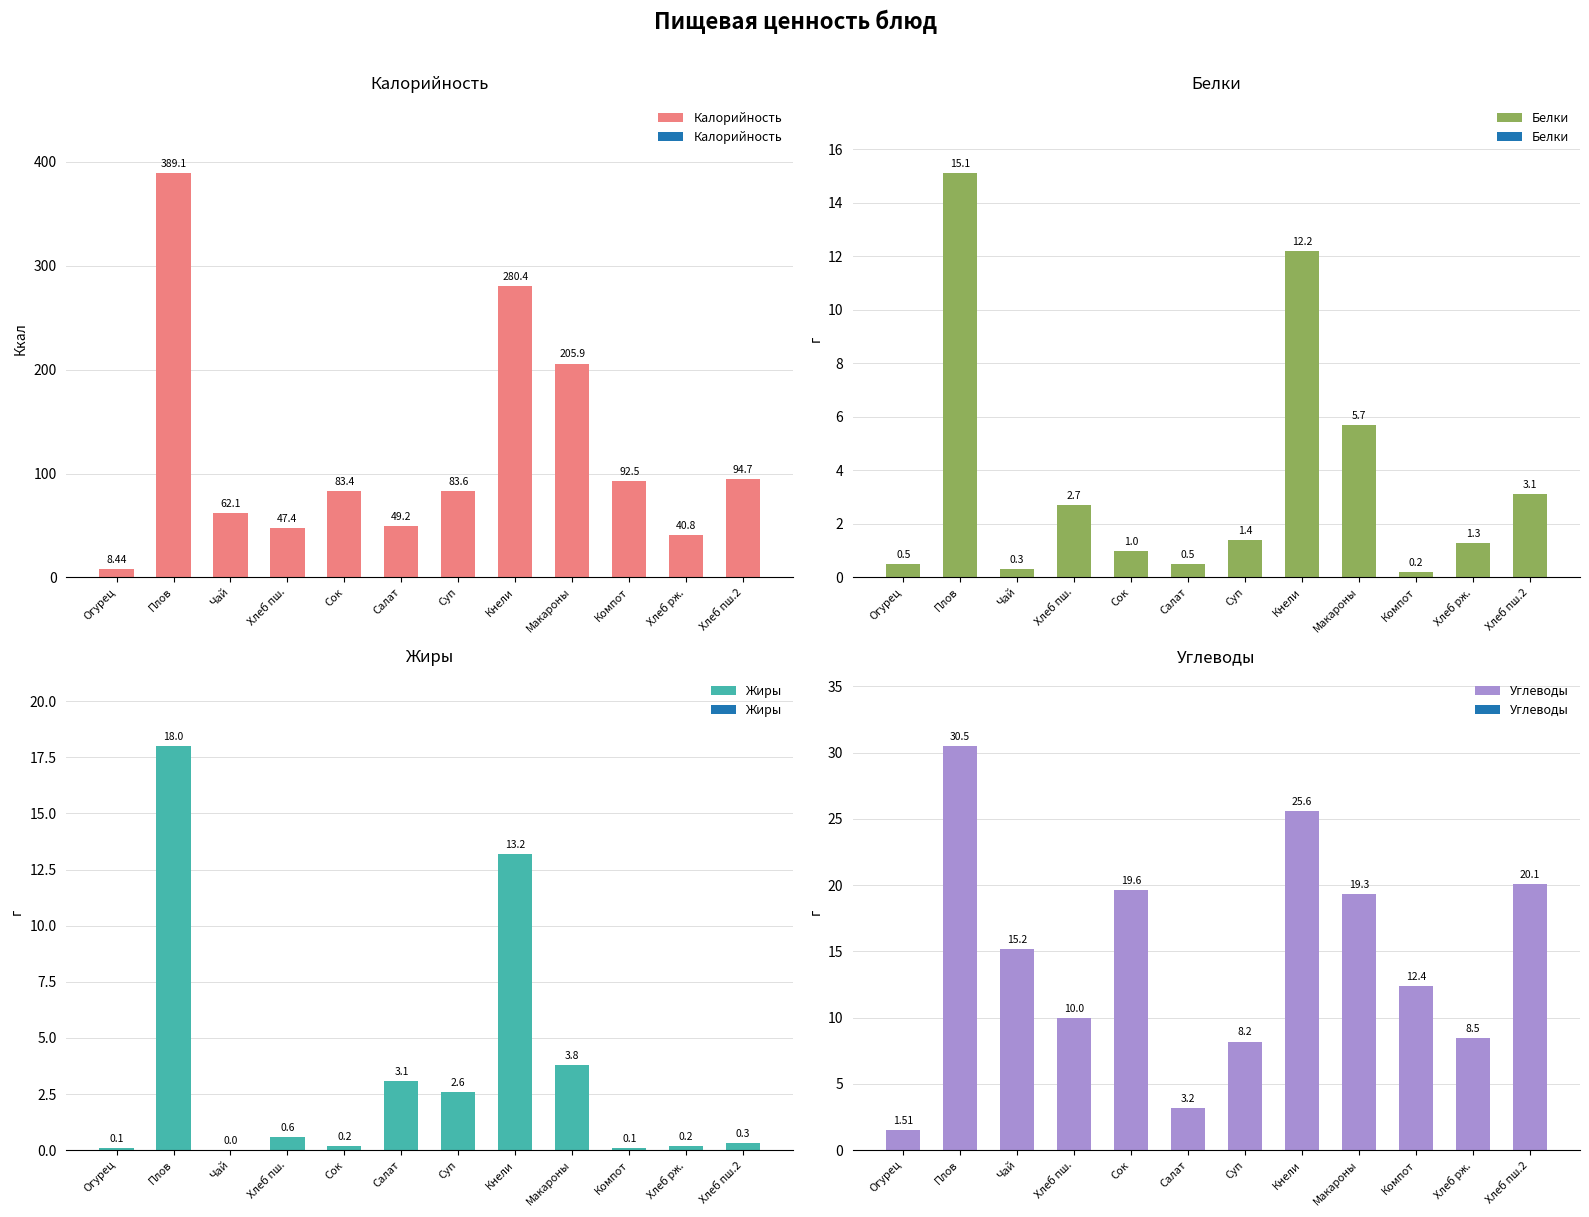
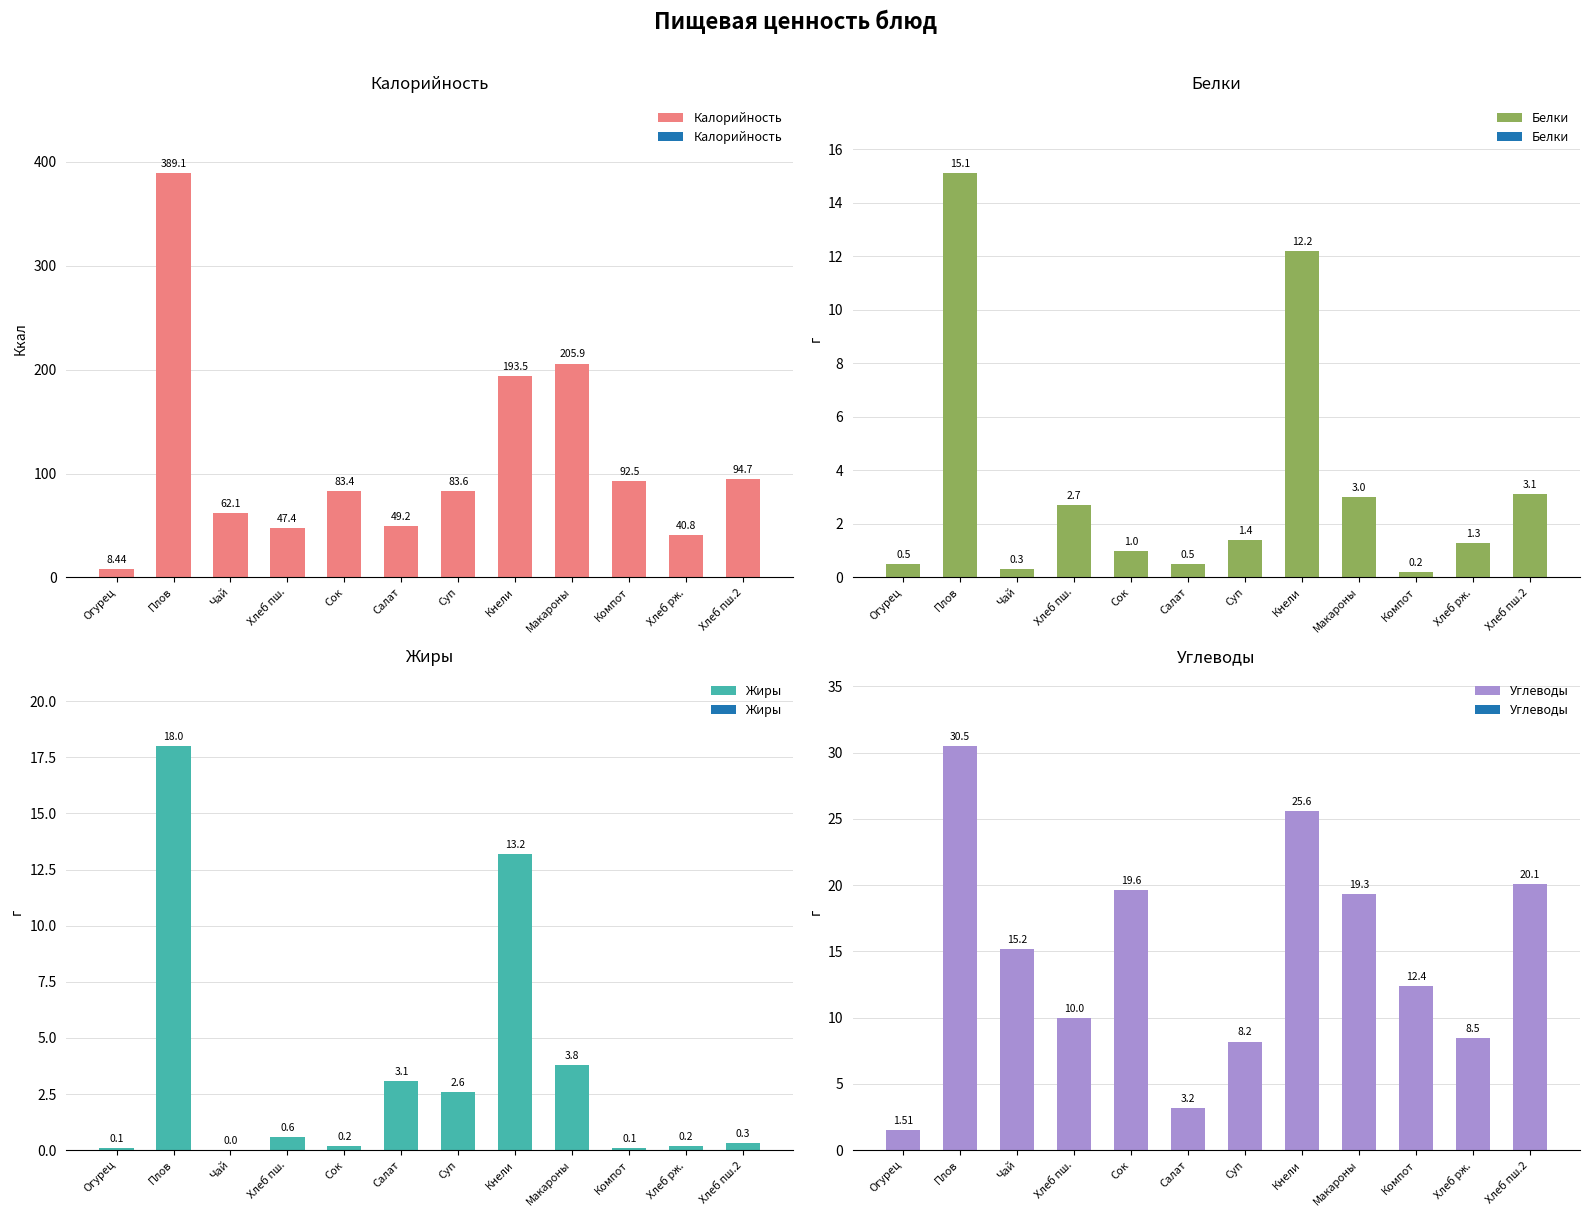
Калорийность, Кнели: 280.4 -> 193.5
Белки, Макароны: 5.7 -> 3.0
